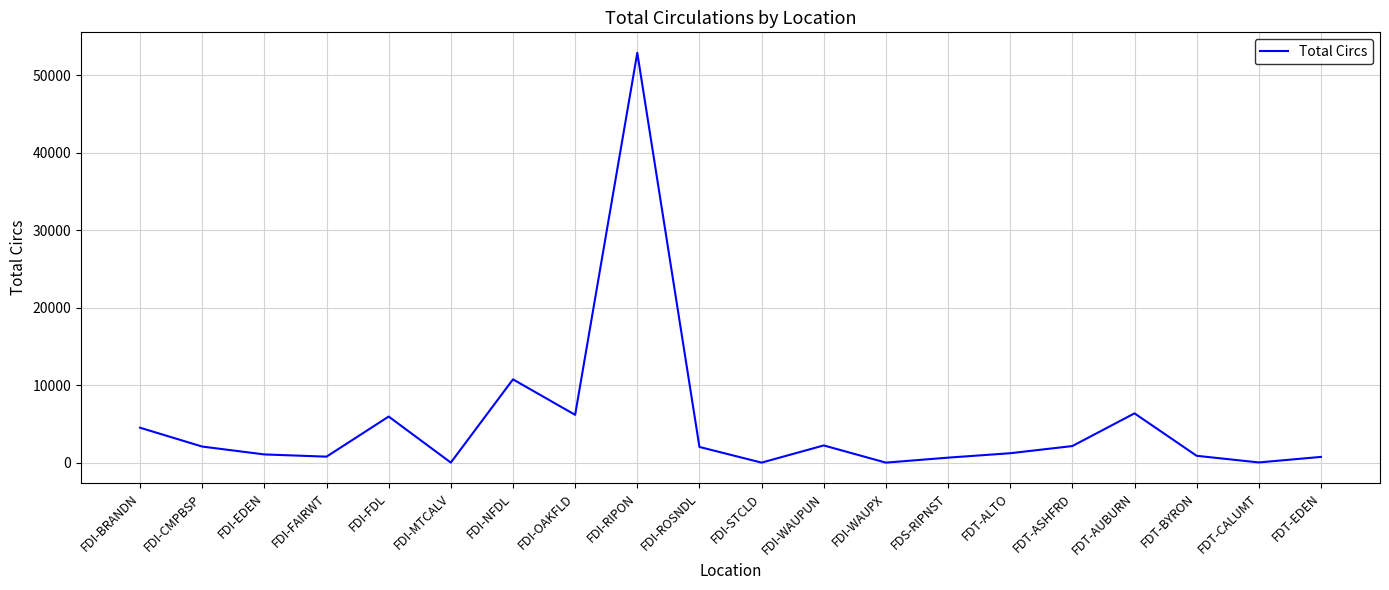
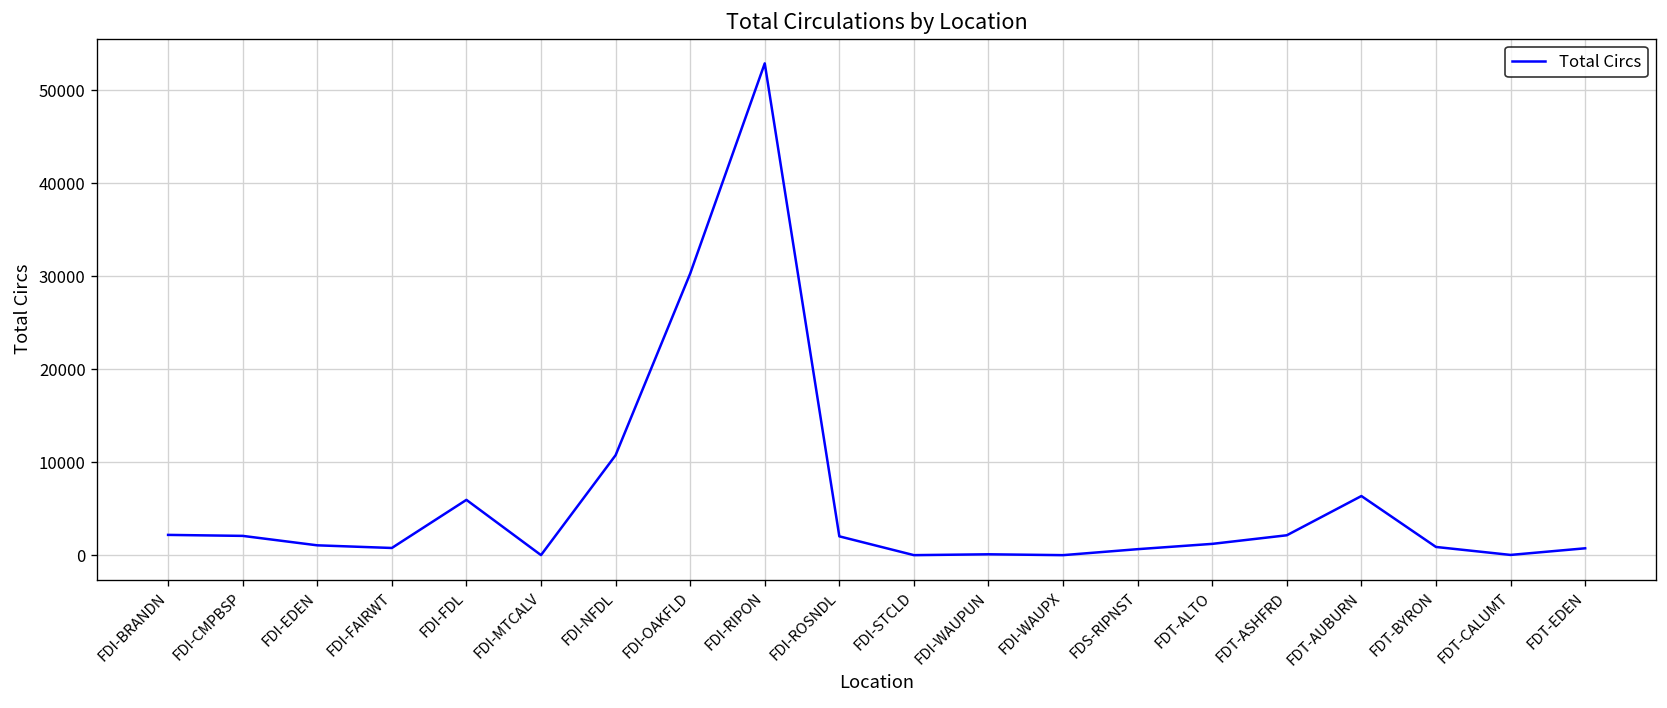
FDI-BRANDN: 5000 -> 2000
FDI-OAKFLD: 6000 -> 30000
FDI-WAUPUN: 2000 -> 0
